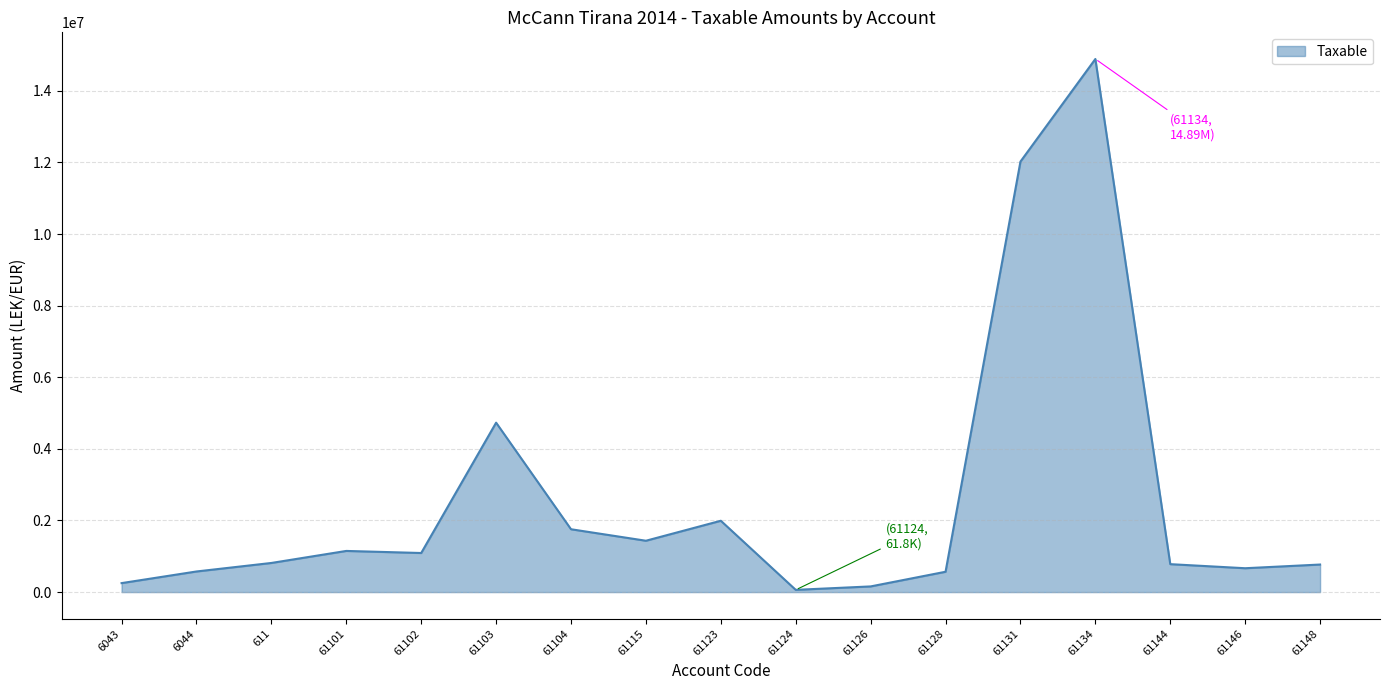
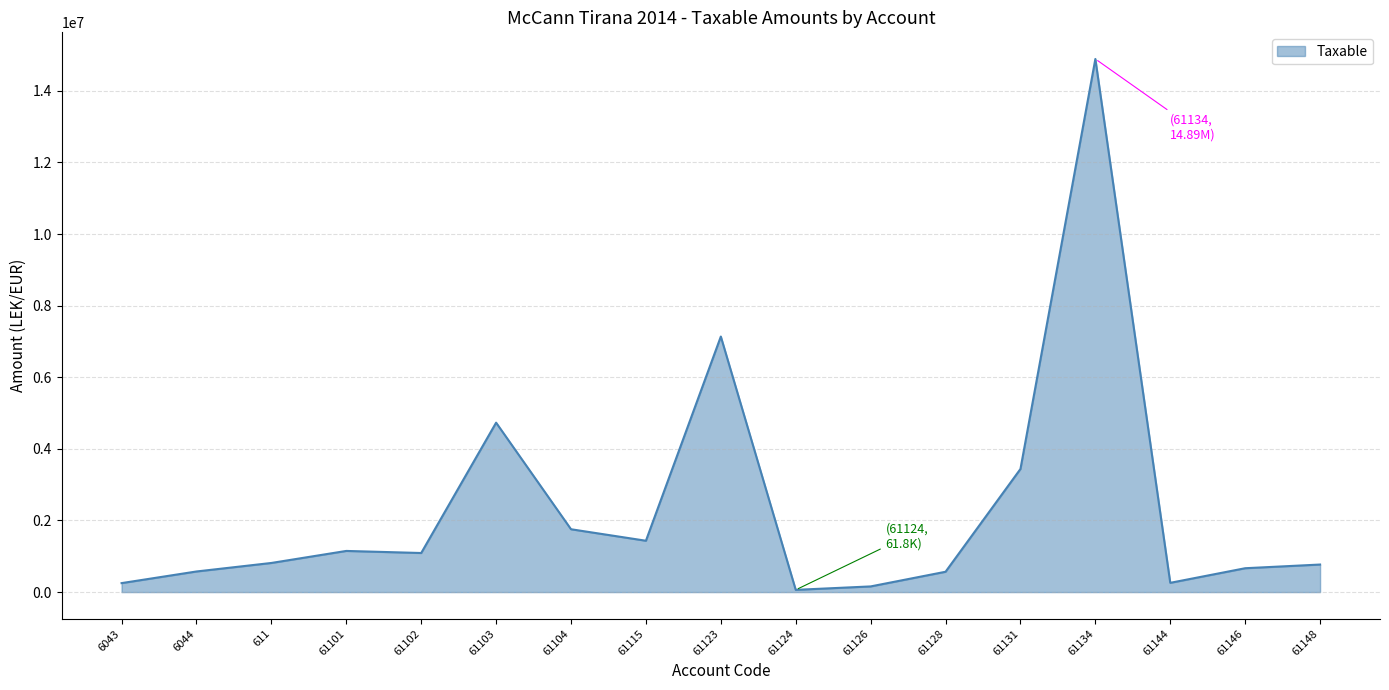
61123: 2000000 -> 7100000
61131: 12000000 -> 3400000
61144: 800000 -> 300000
